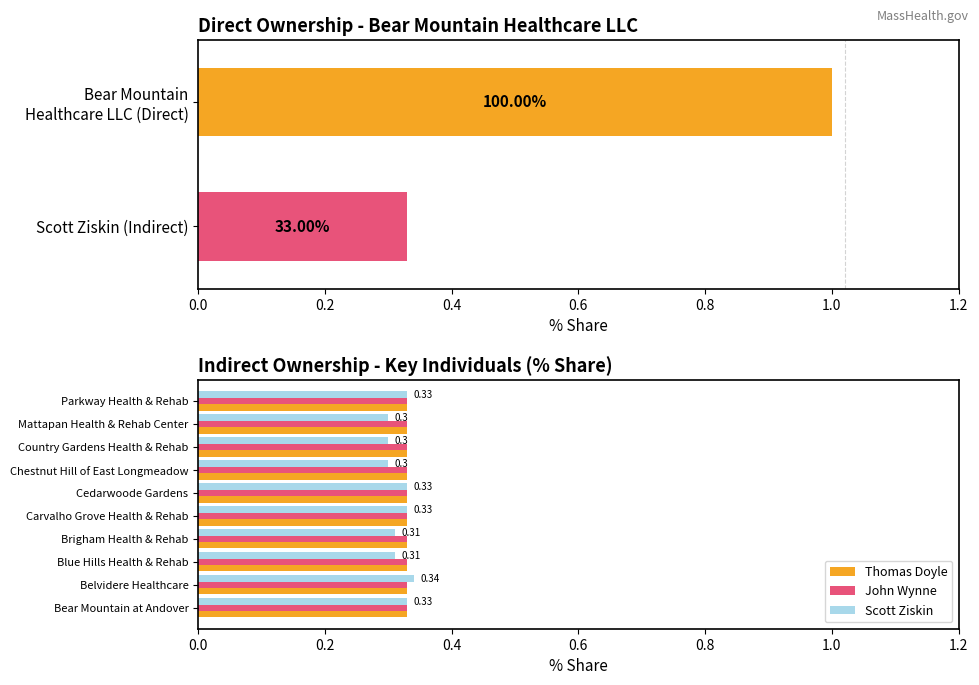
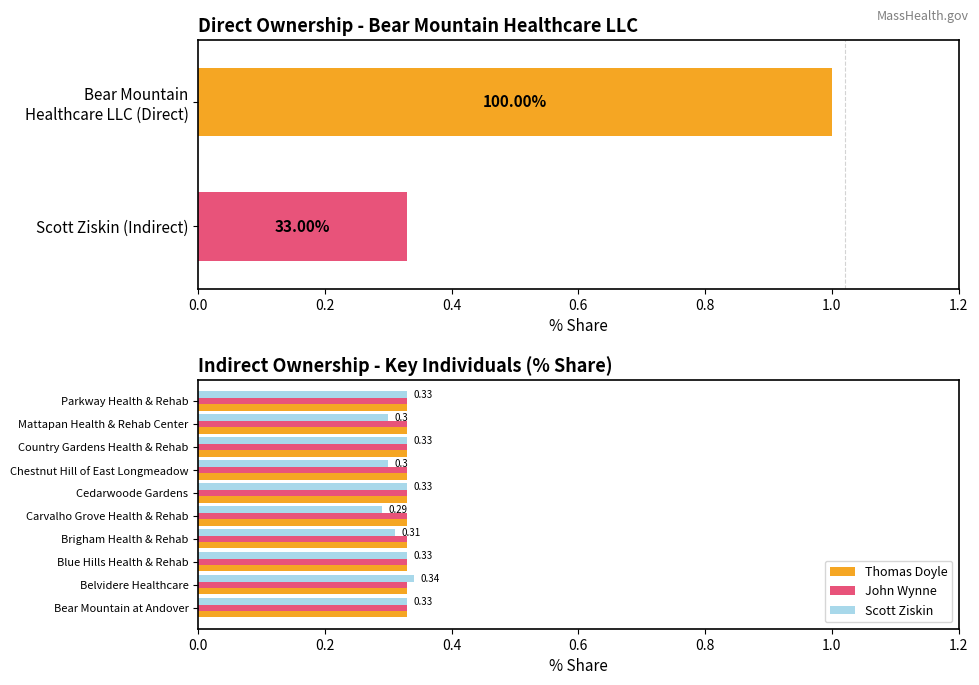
Indirect Ownership - Key Individuals (% Share), Scott Ziskin, Country Gardens Health & Rehab: 0.3 -> 0.33
Indirect Ownership - Key Individuals (% Share), Scott Ziskin, Carvalho Grove Health & Rehab: 0.33 -> 0.29
Indirect Ownership - Key Individuals (% Share), Scott Ziskin, Blue Hills Health & Rehab: 0.31 -> 0.33
